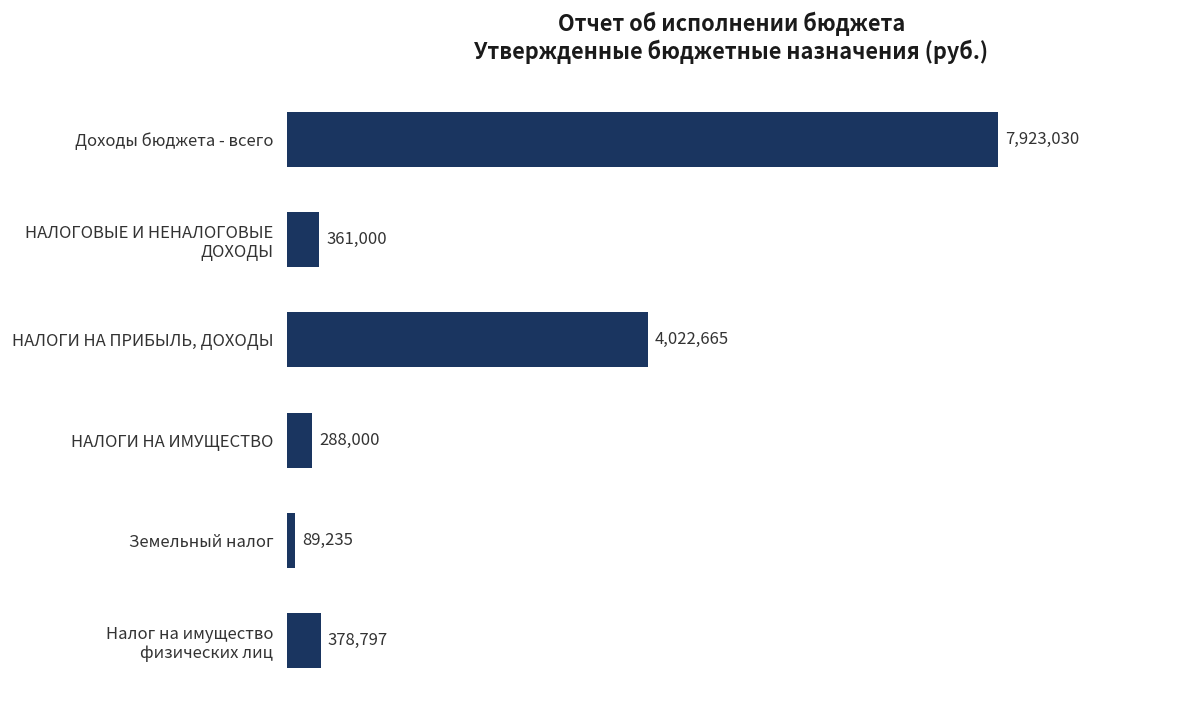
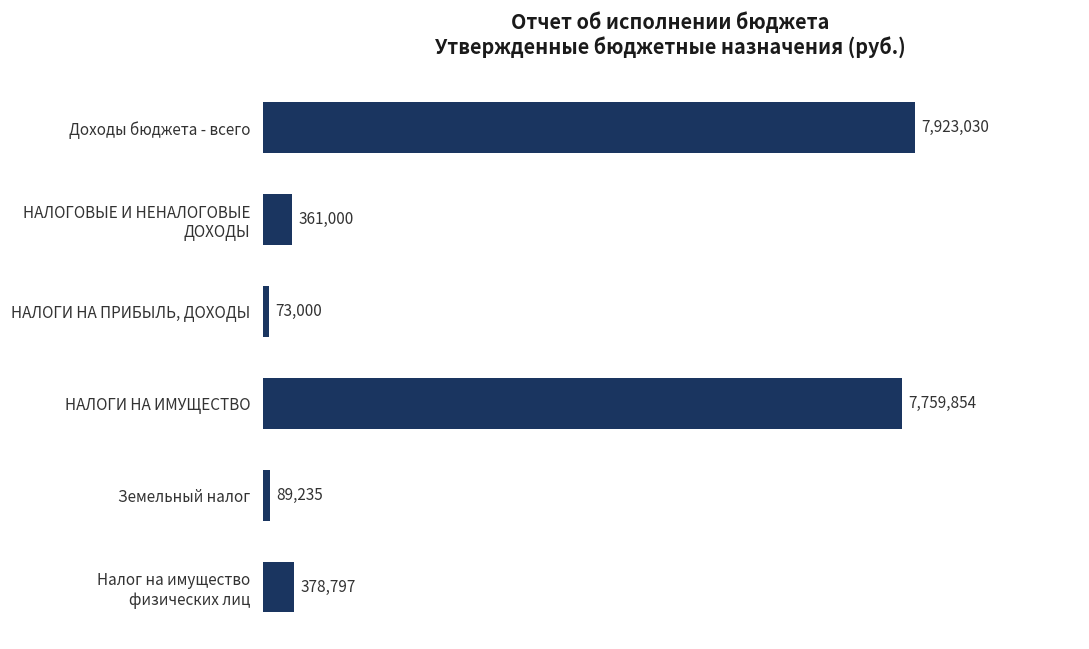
НАЛОГИ НА ПРИБЫЛЬ, ДОХОДЫ: 4,022,665 -> 73,000
НАЛОГИ НА ИМУЩЕСТВО: 288,000 -> 7,759,854
